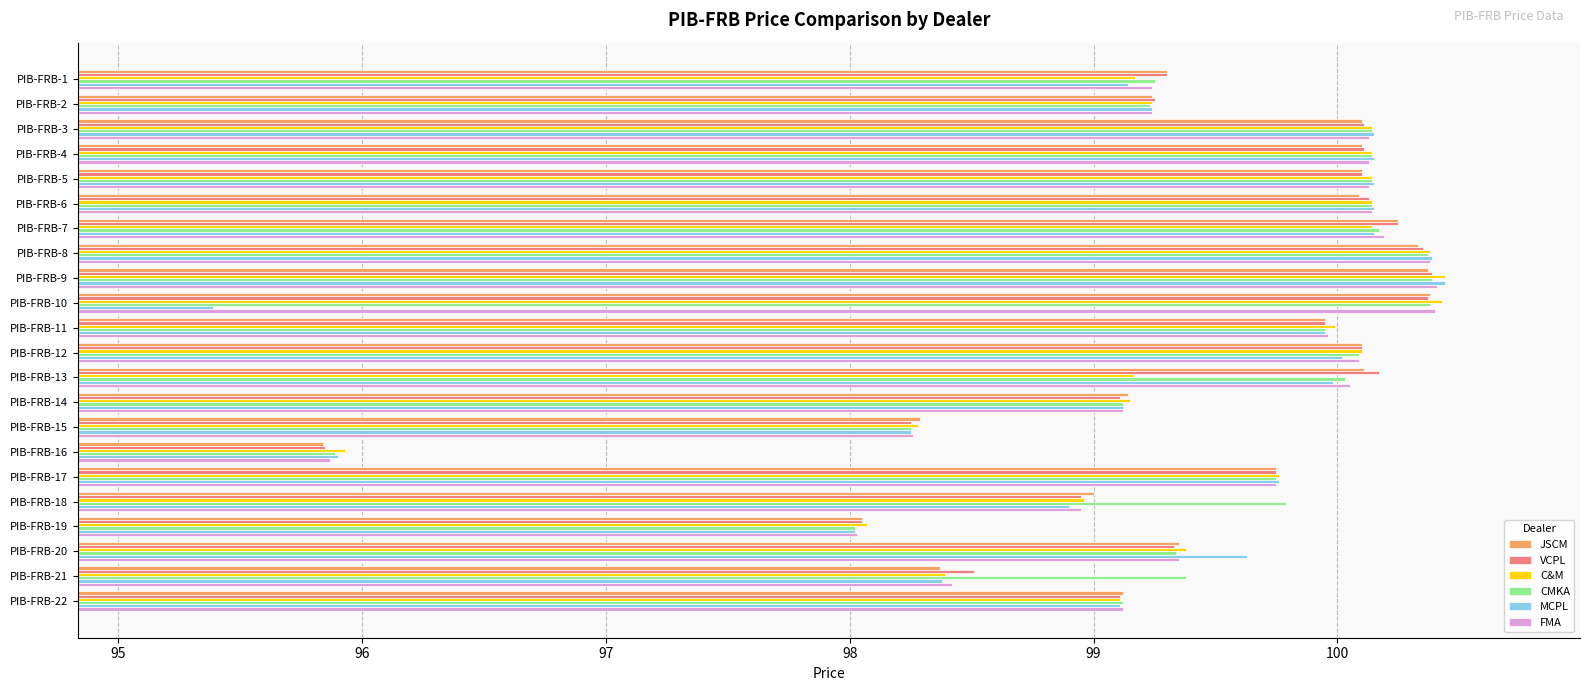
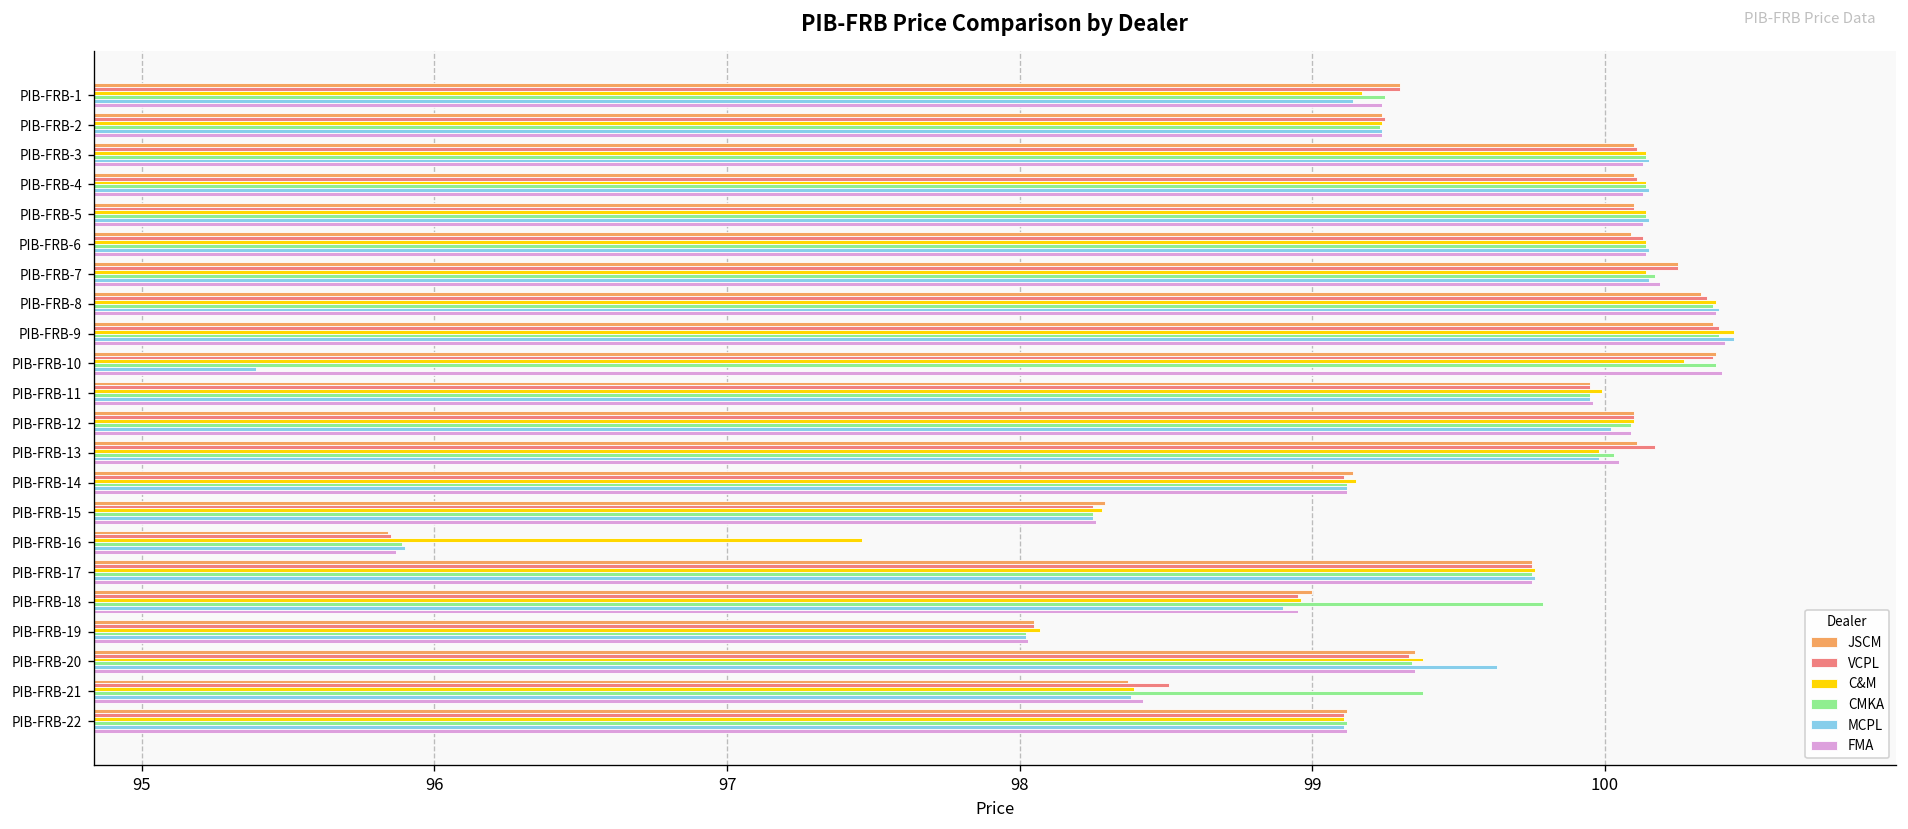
C&M, PIB-FRB-10: 100.43 -> 100.27
C&M, PIB-FRB-13: 99.16 -> 99.98
C&M, PIB-FRB-16: 95.93 -> 97.46
